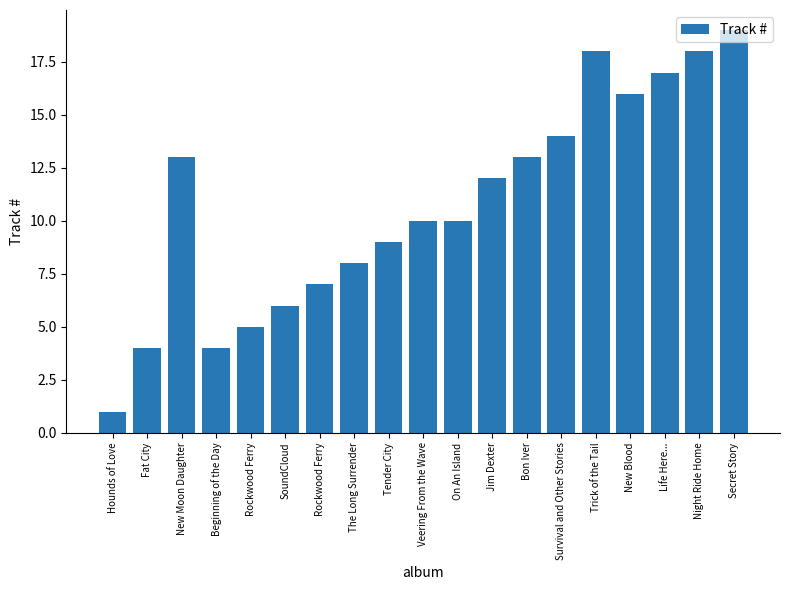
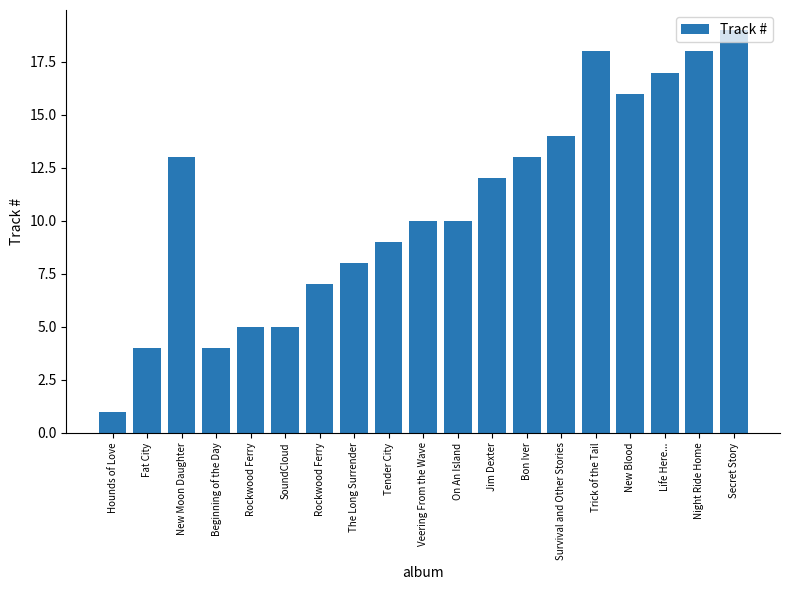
SoundCloud: 6 -> 5
